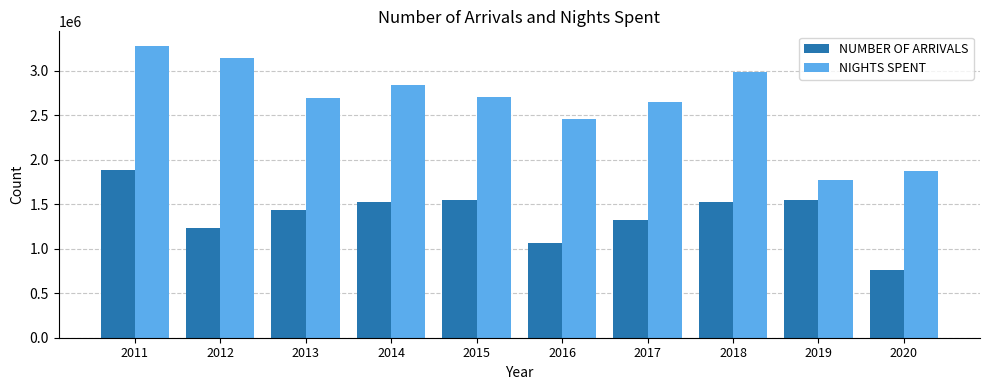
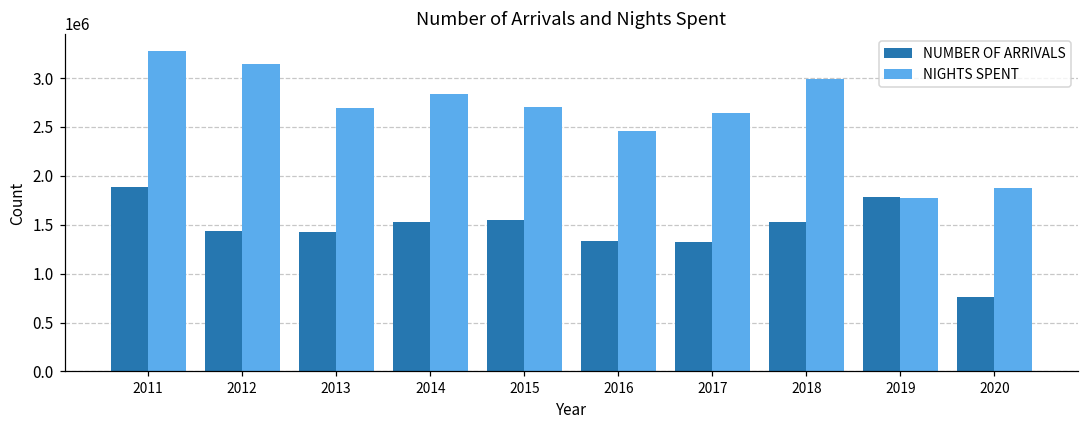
NUMBER OF ARRIVALS, 2012: 1200000 -> 1400000
NUMBER OF ARRIVALS, 2016: 1100000 -> 1300000
NUMBER OF ARRIVALS, 2019: 1600000 -> 1800000
